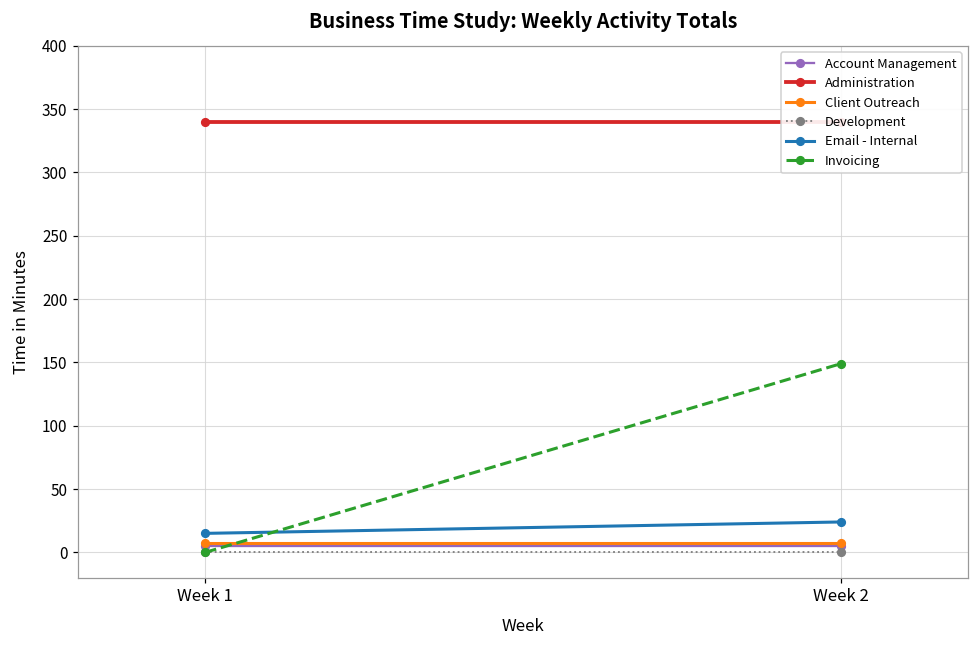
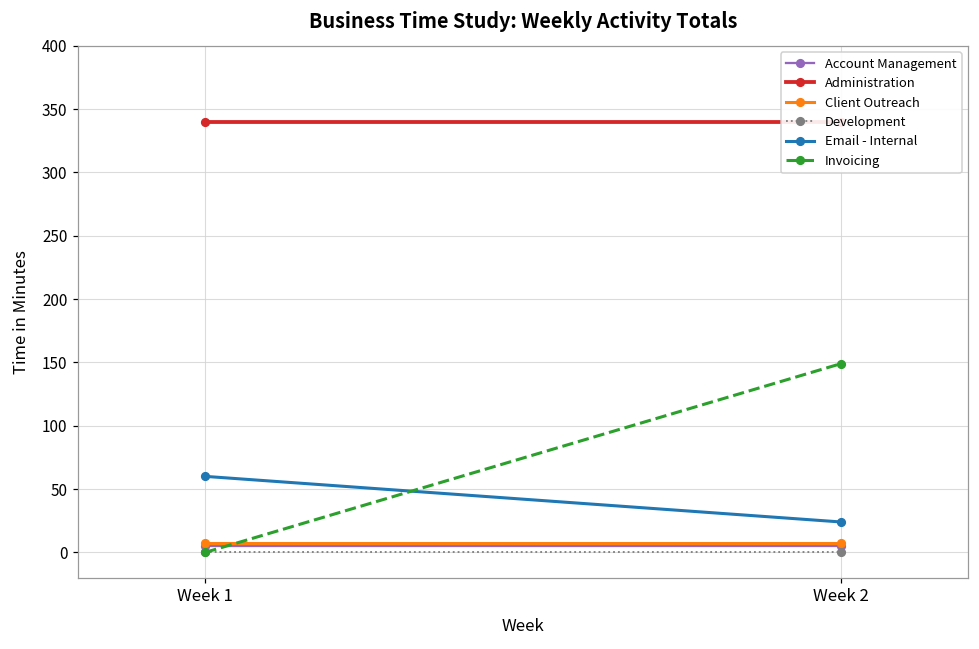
Email - Internal, Week 1: 15 -> 60
